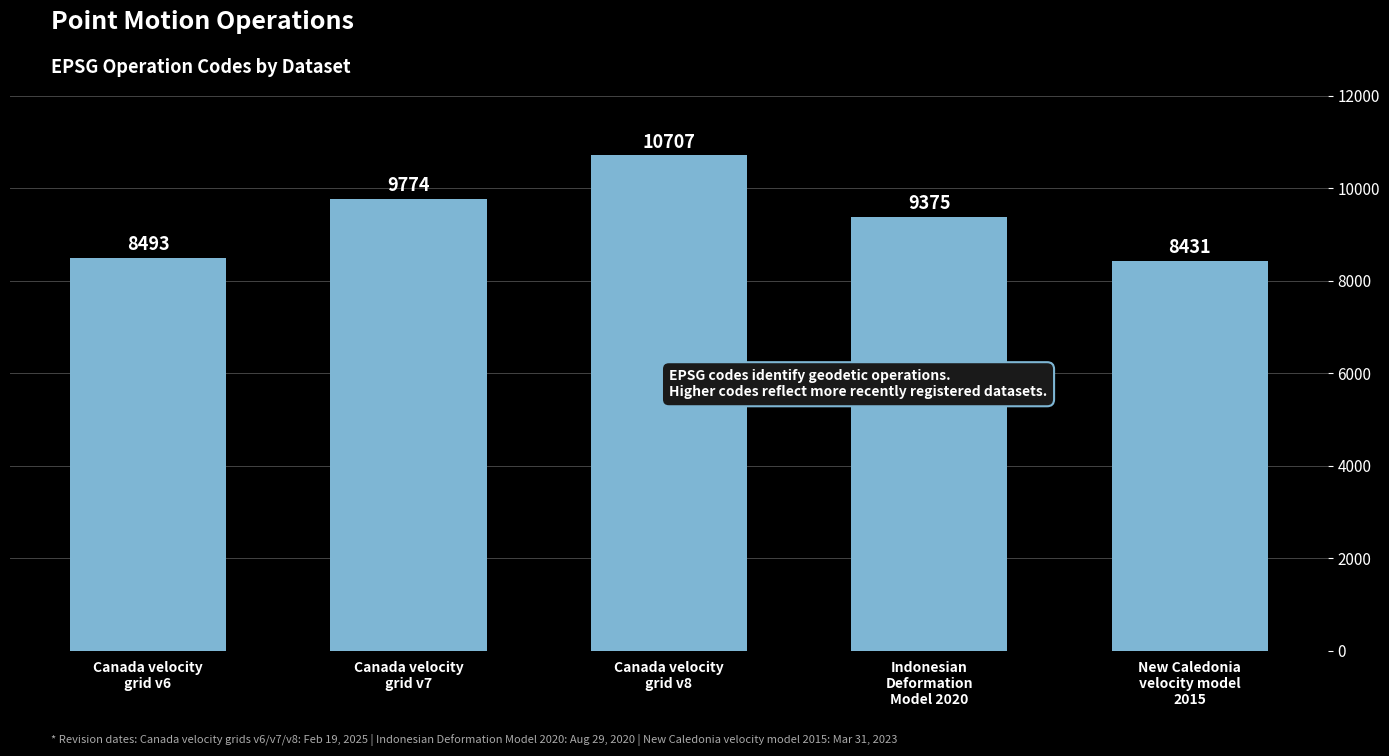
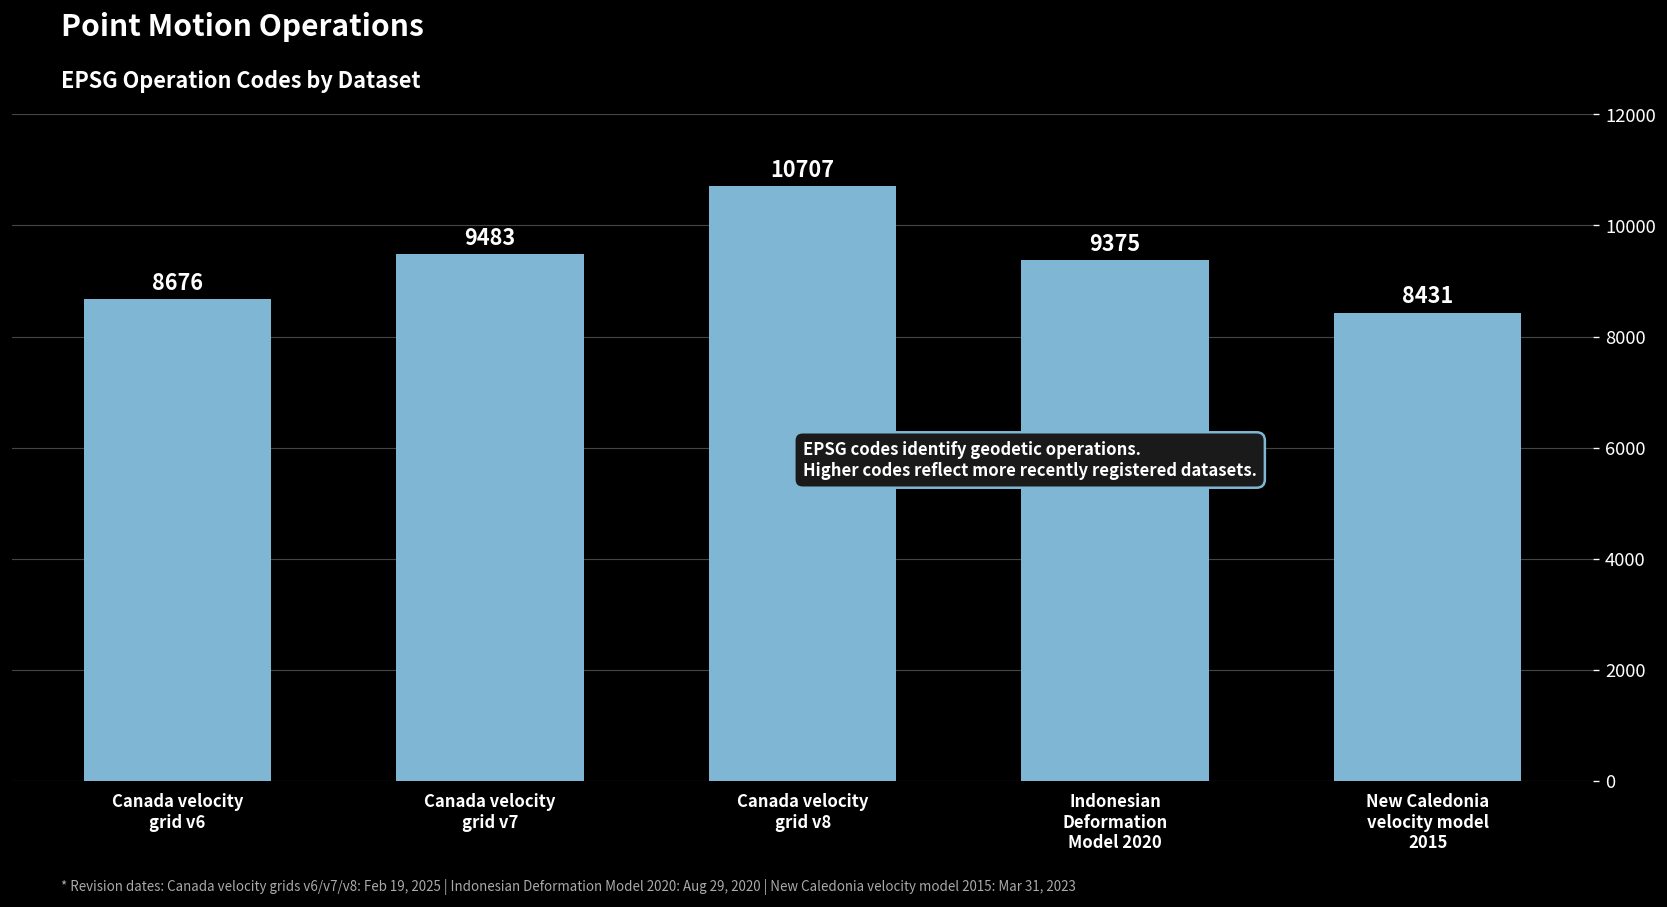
Canada velocity grid v6: 8493 -> 8676
Canada velocity grid v7: 9774 -> 9483
